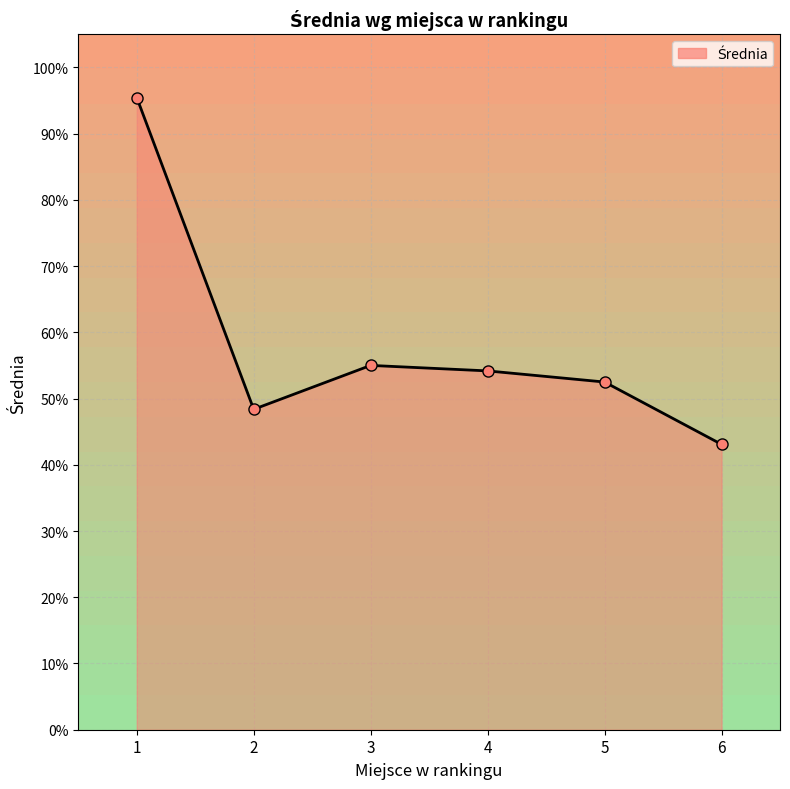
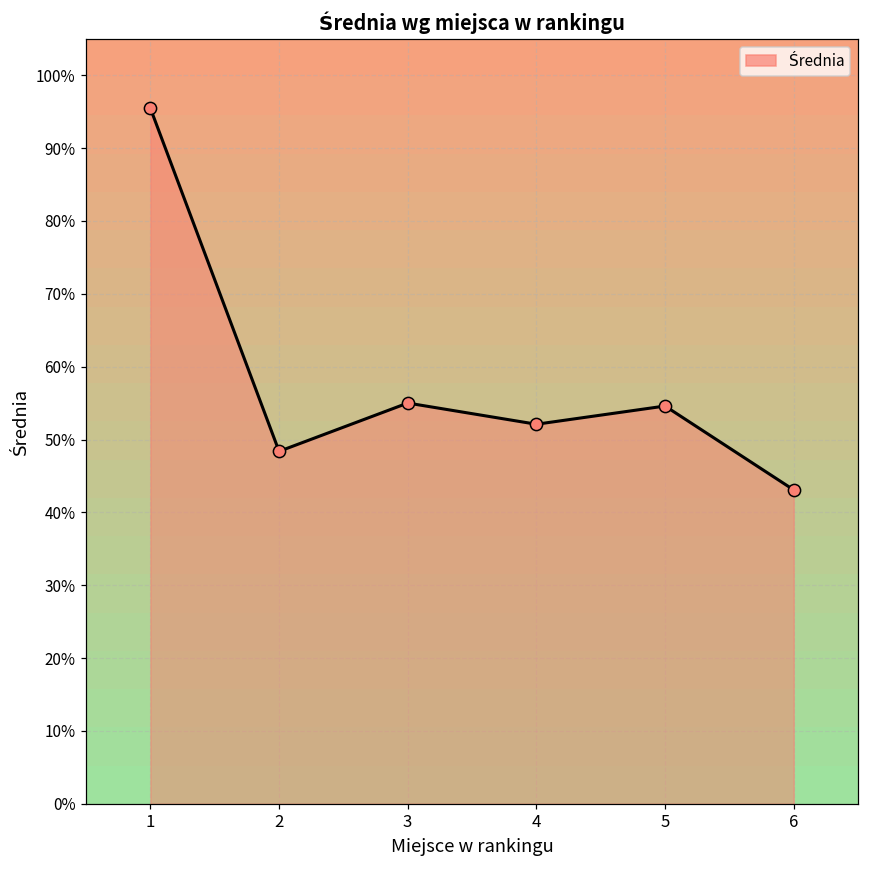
4: 54% -> 52%
5: 53% -> 55%
